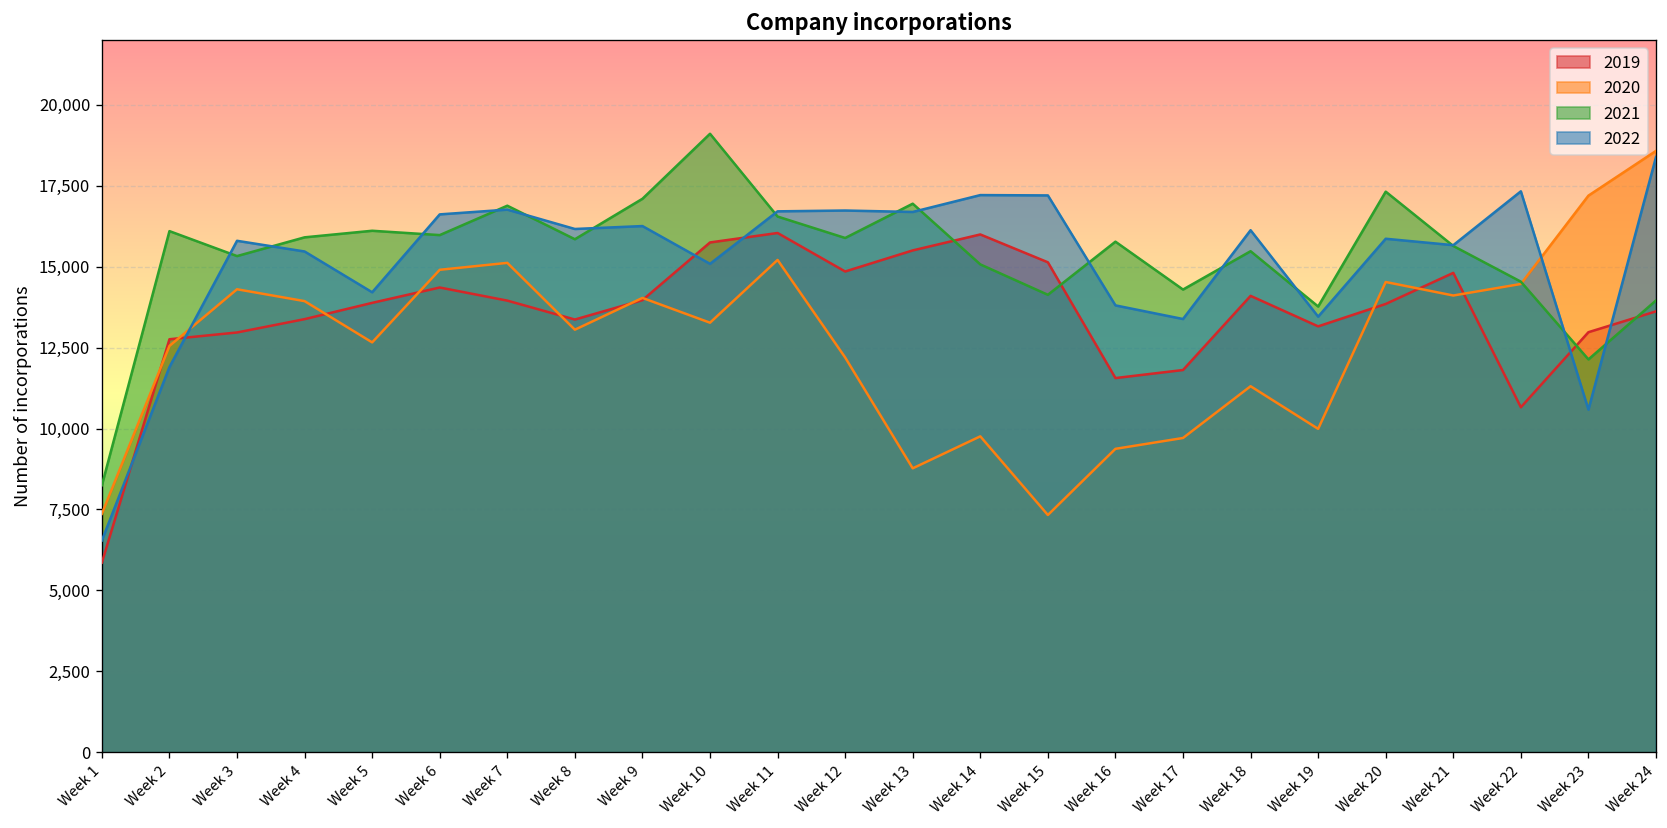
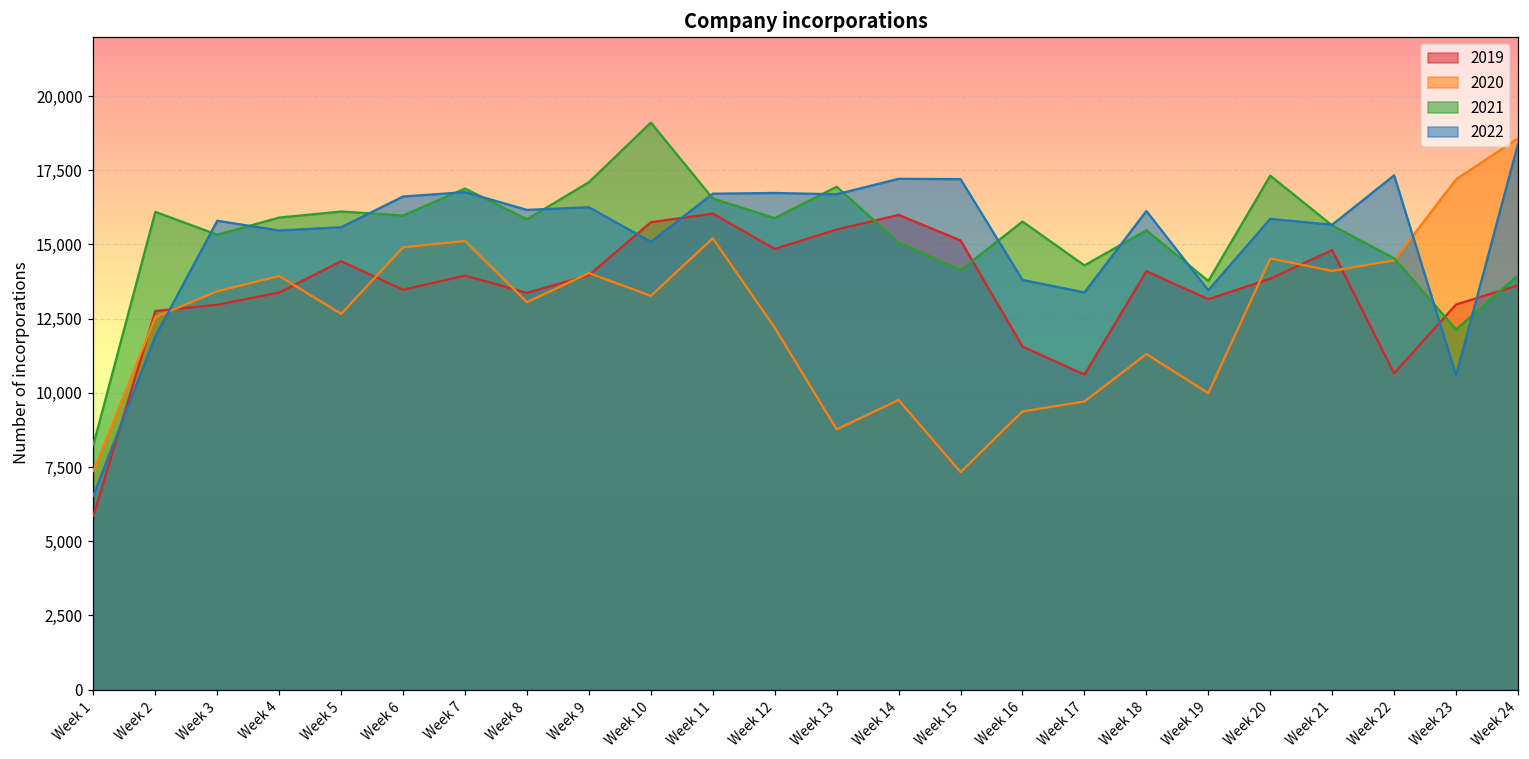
2020, Week 3: 14,300 -> 13,400
2019, Week 5: 13,900 -> 14,400
2022, Week 5: 14,200 -> 15,600
2019, Week 6: 14,400 -> 13,500
2019, Week 17: 11,800 -> 10,600
